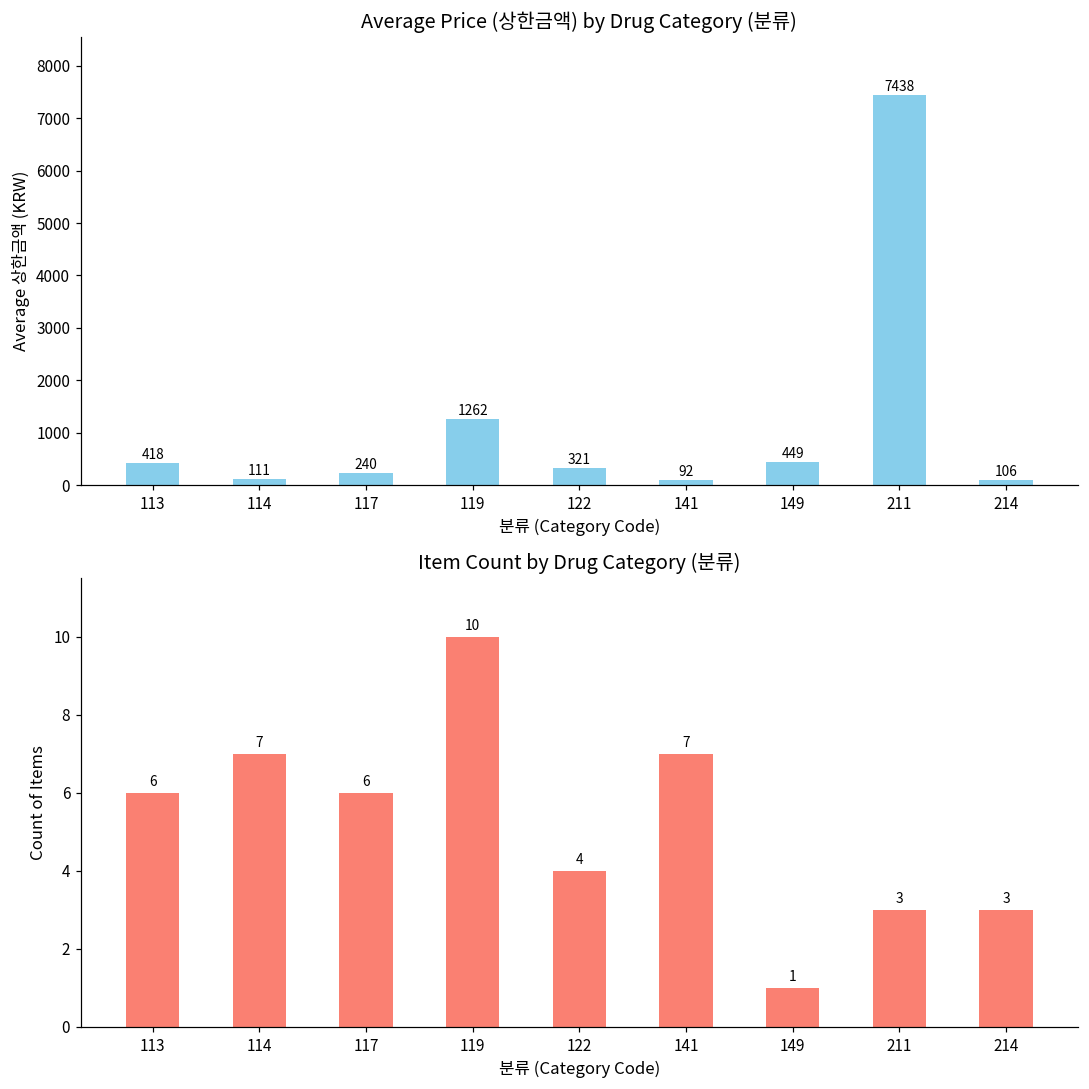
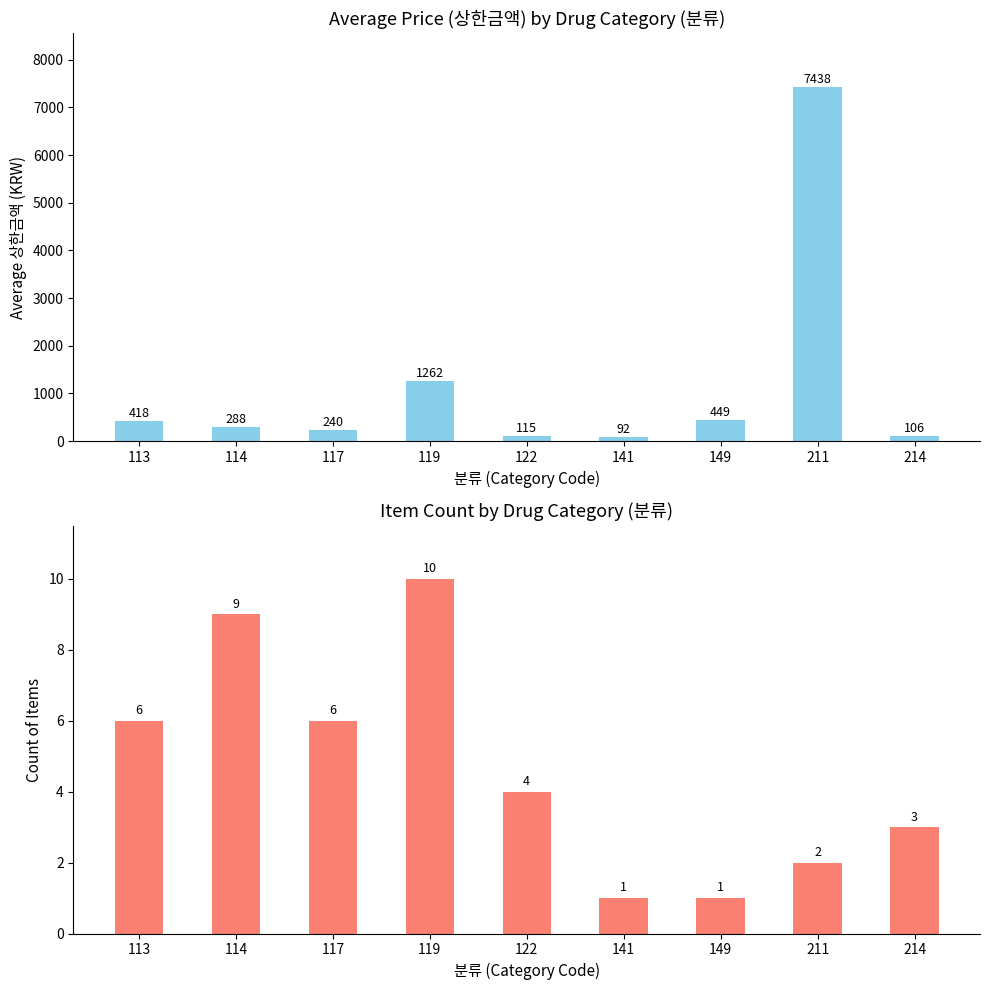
Average Price (상한금액) by Drug Category (분류), 114: 111 -> 288
Average Price (상한금액) by Drug Category (분류), 122: 321 -> 115
Item Count by Drug Category (분류), 114: 7 -> 9
Item Count by Drug Category (분류), 141: 7 -> 1
Item Count by Drug Category (분류), 211: 3 -> 2
